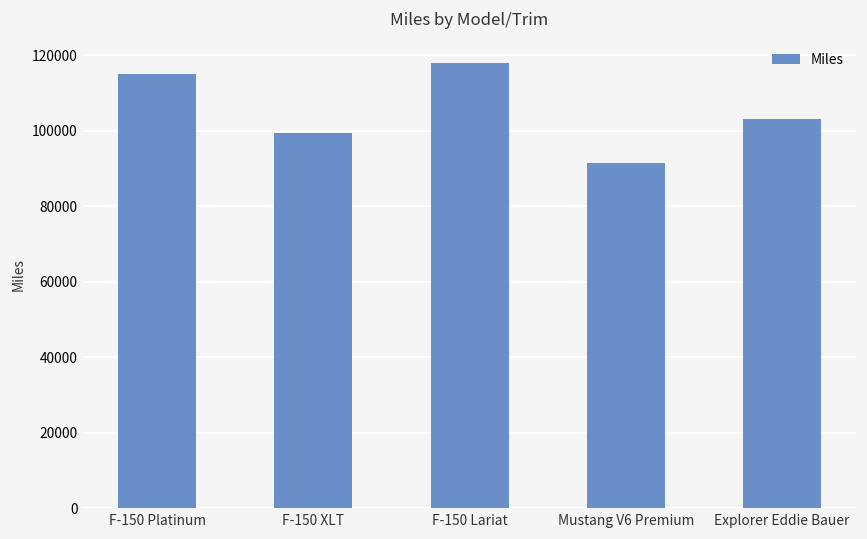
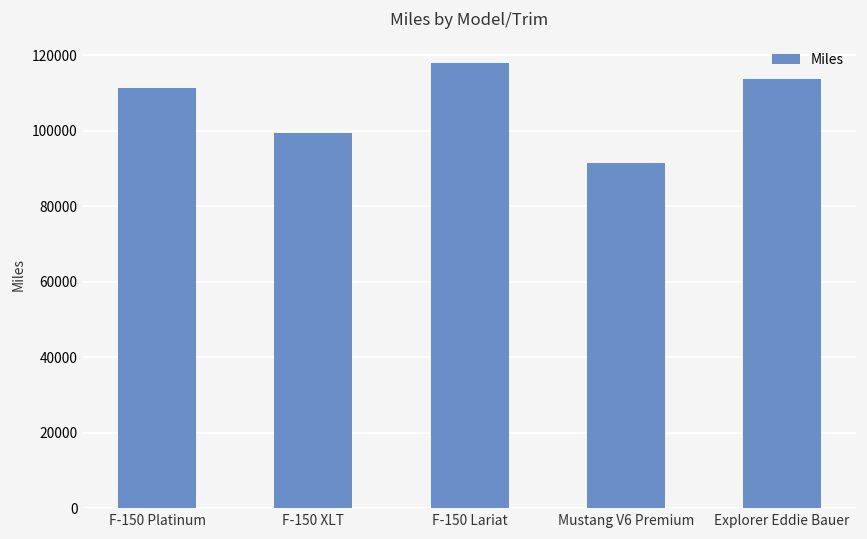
F-150 Platinum: 115000 -> 111000
Explorer Eddie Bauer: 103000 -> 114000
